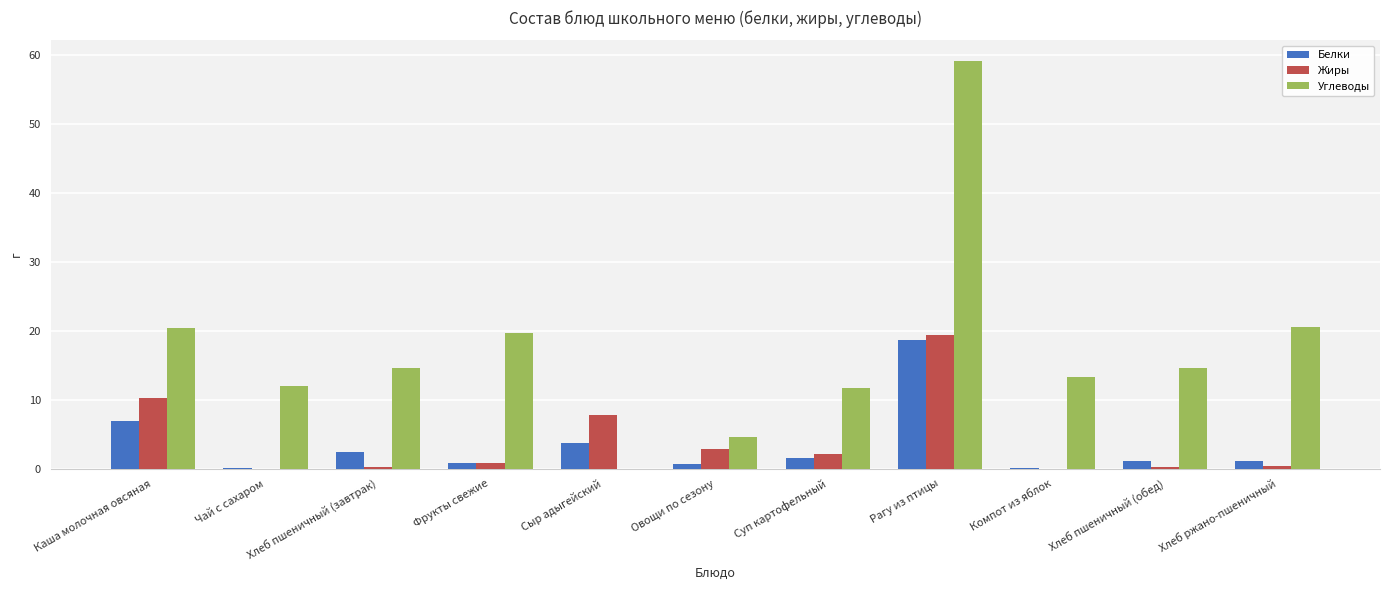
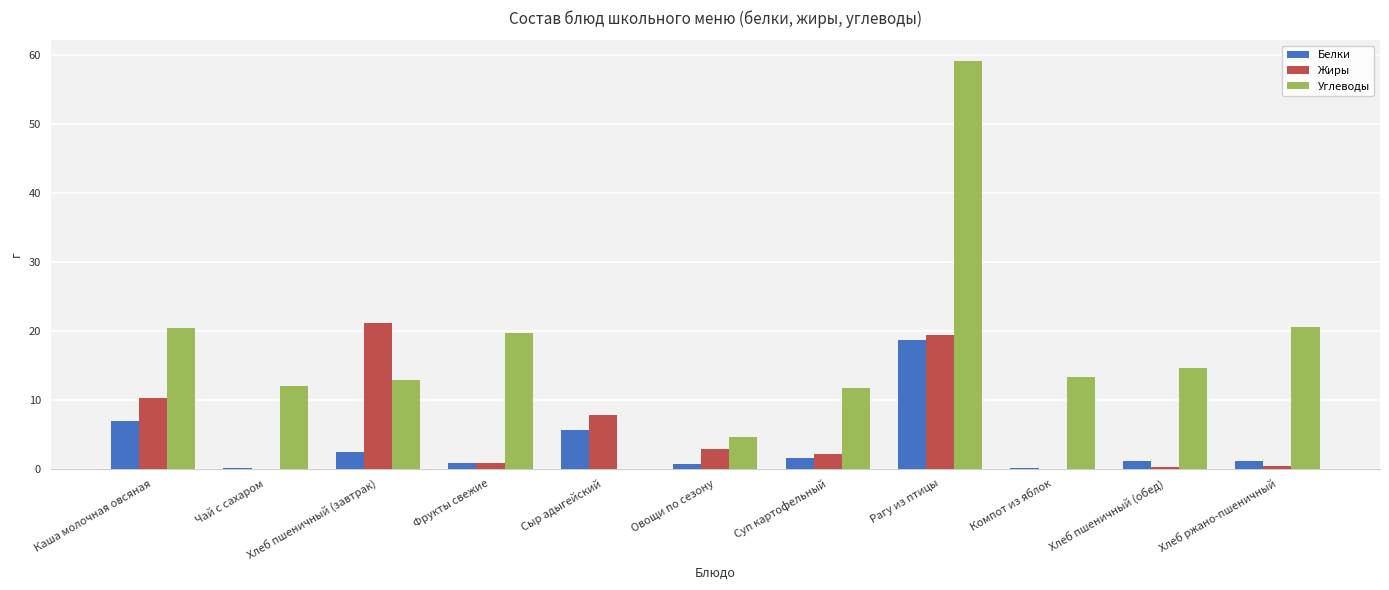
Жиры, Хлеб пшеничный (завтрак): 0 -> 21
Углеводы, Хлеб пшеничный (завтрак): 15 -> 13
Белки, Сыр адыгейский: 4 -> 6
